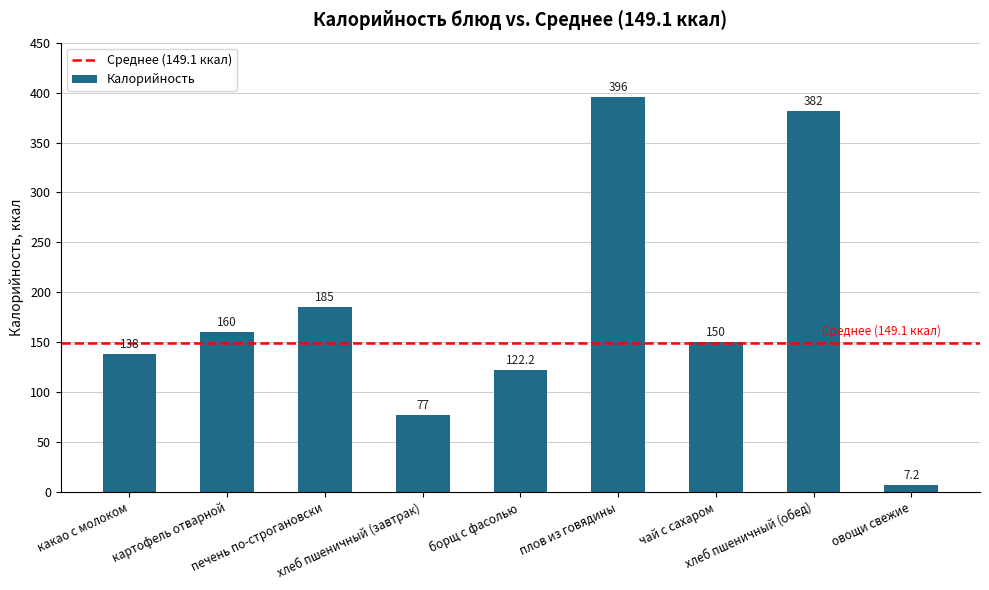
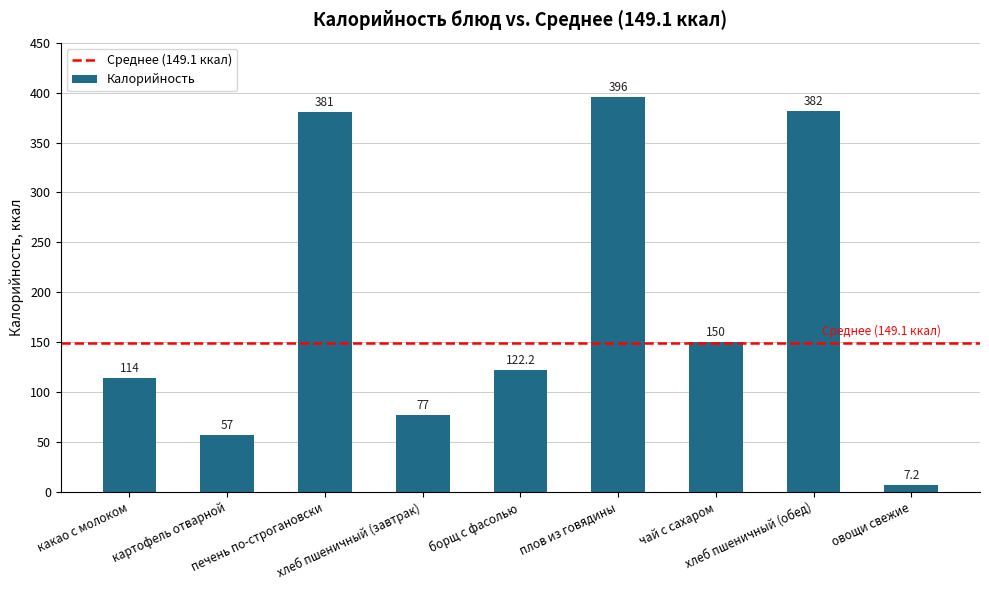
какао с молоком: 138 -> 114
картофель отварной: 160 -> 57
печень по-строгановски: 185 -> 381
